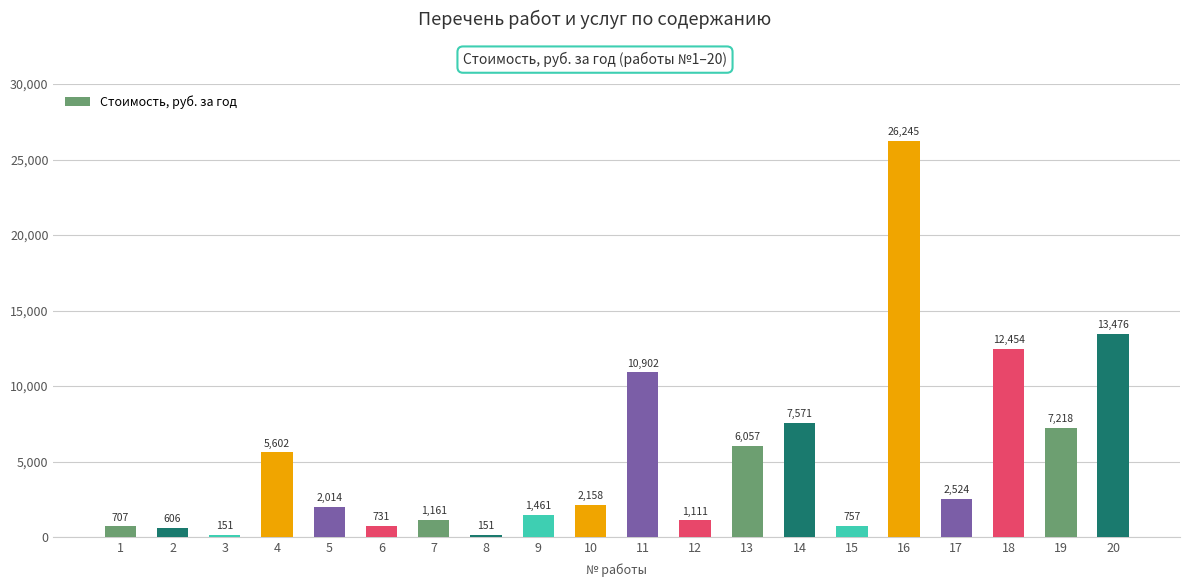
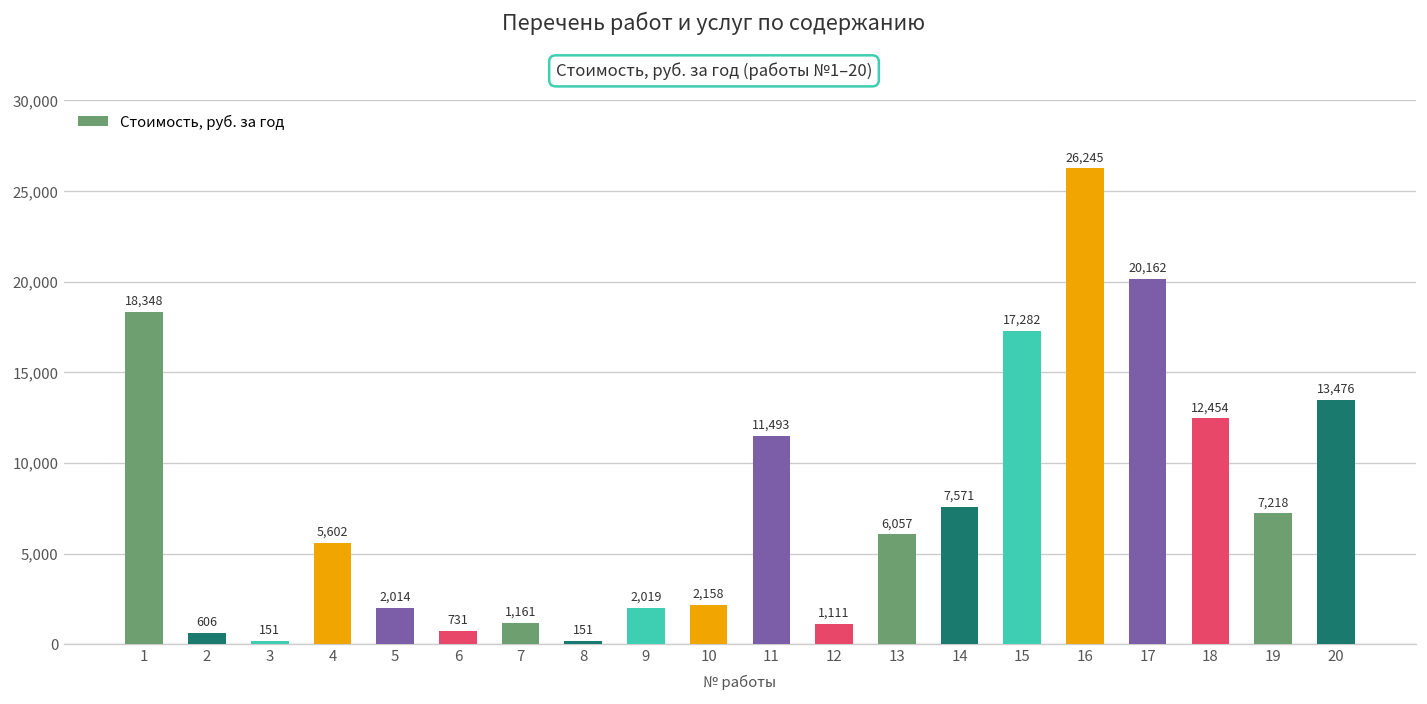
1: 707 -> 18,348
9: 1,461 -> 2,019
11: 10,902 -> 11,493
15: 757 -> 17,282
17: 2,524 -> 20,162
